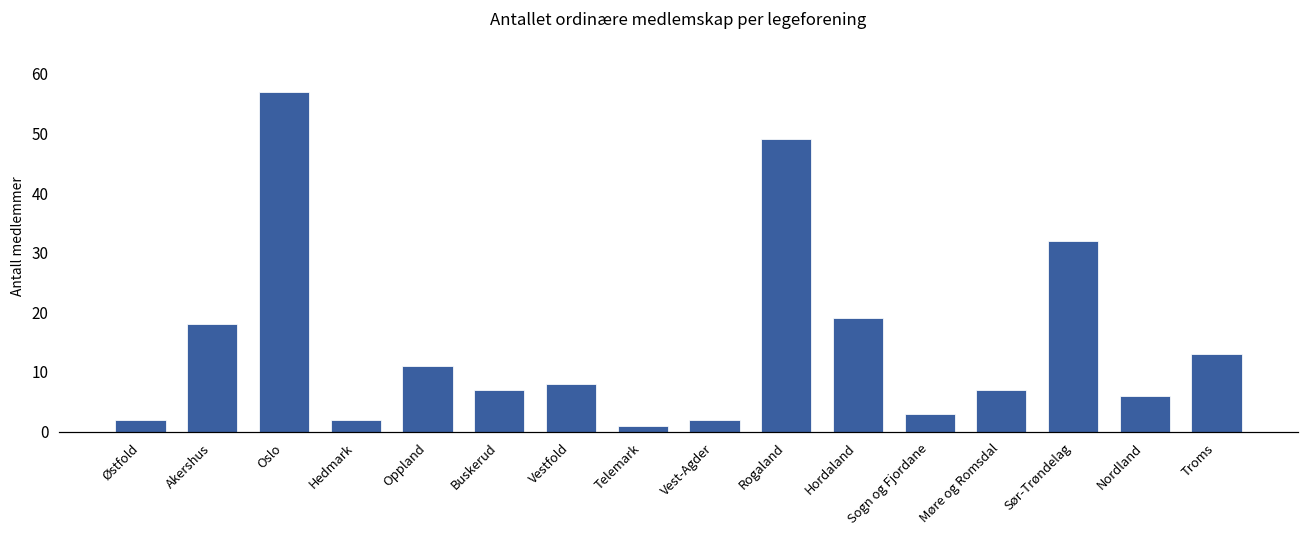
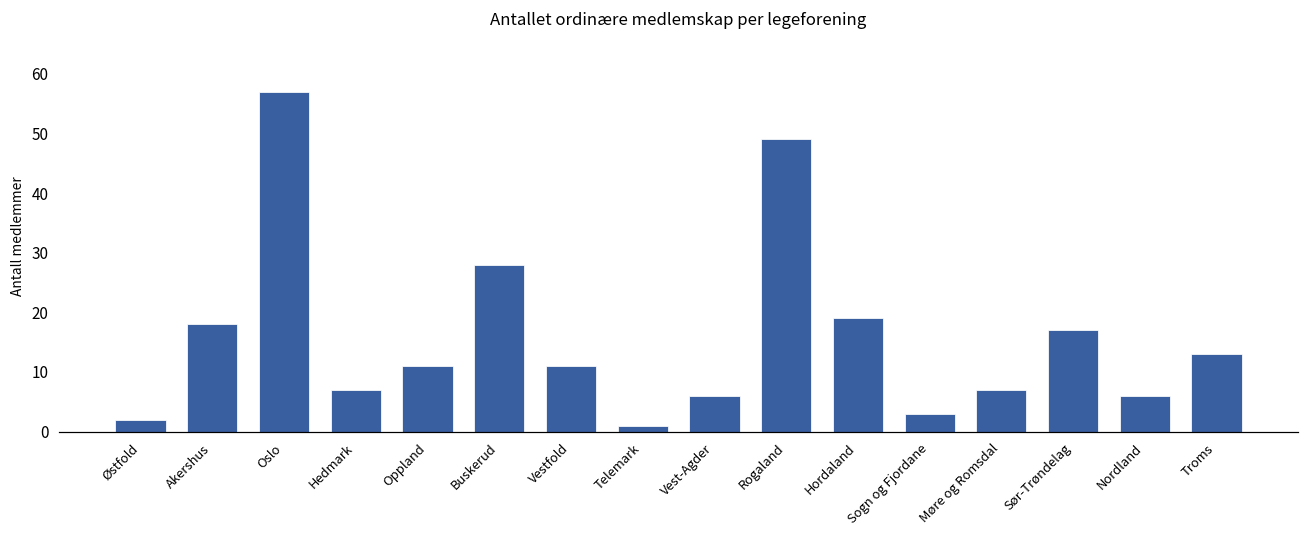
Hedmark: 2 -> 7
Buskerud: 7 -> 28
Vestfold: 8 -> 11
Vest-Agder: 2 -> 6
Sør-Trøndelag: 32 -> 17
